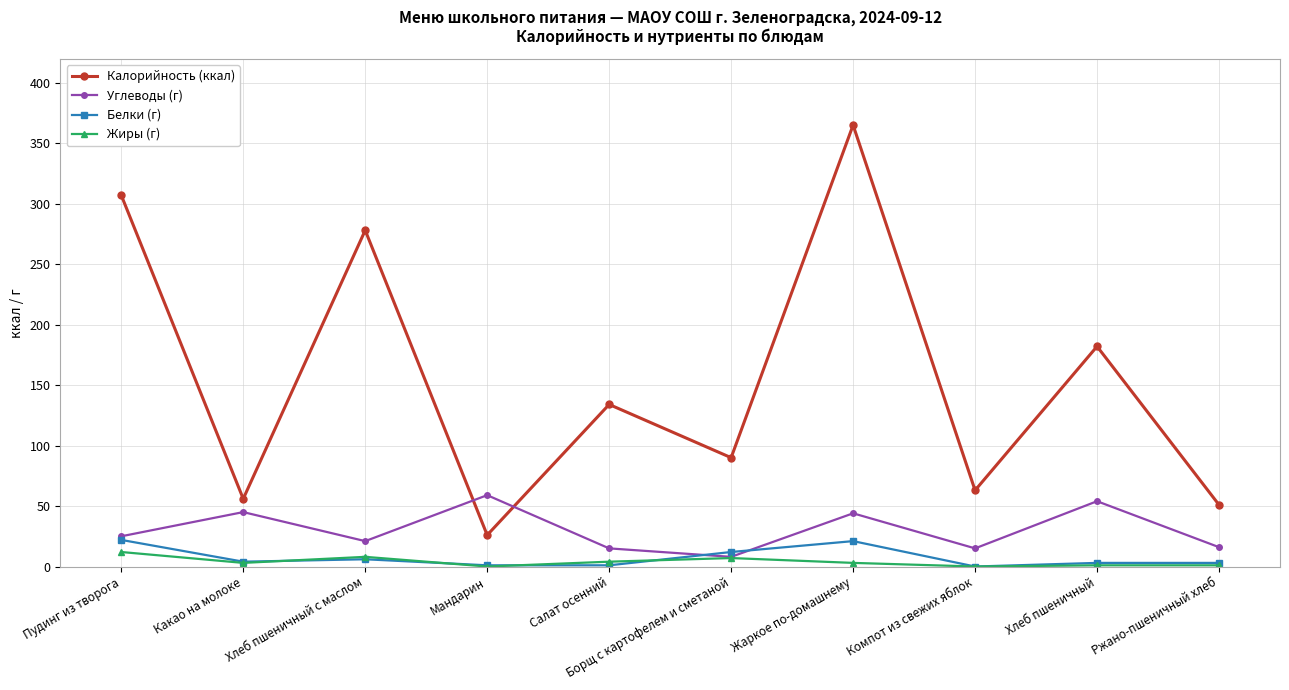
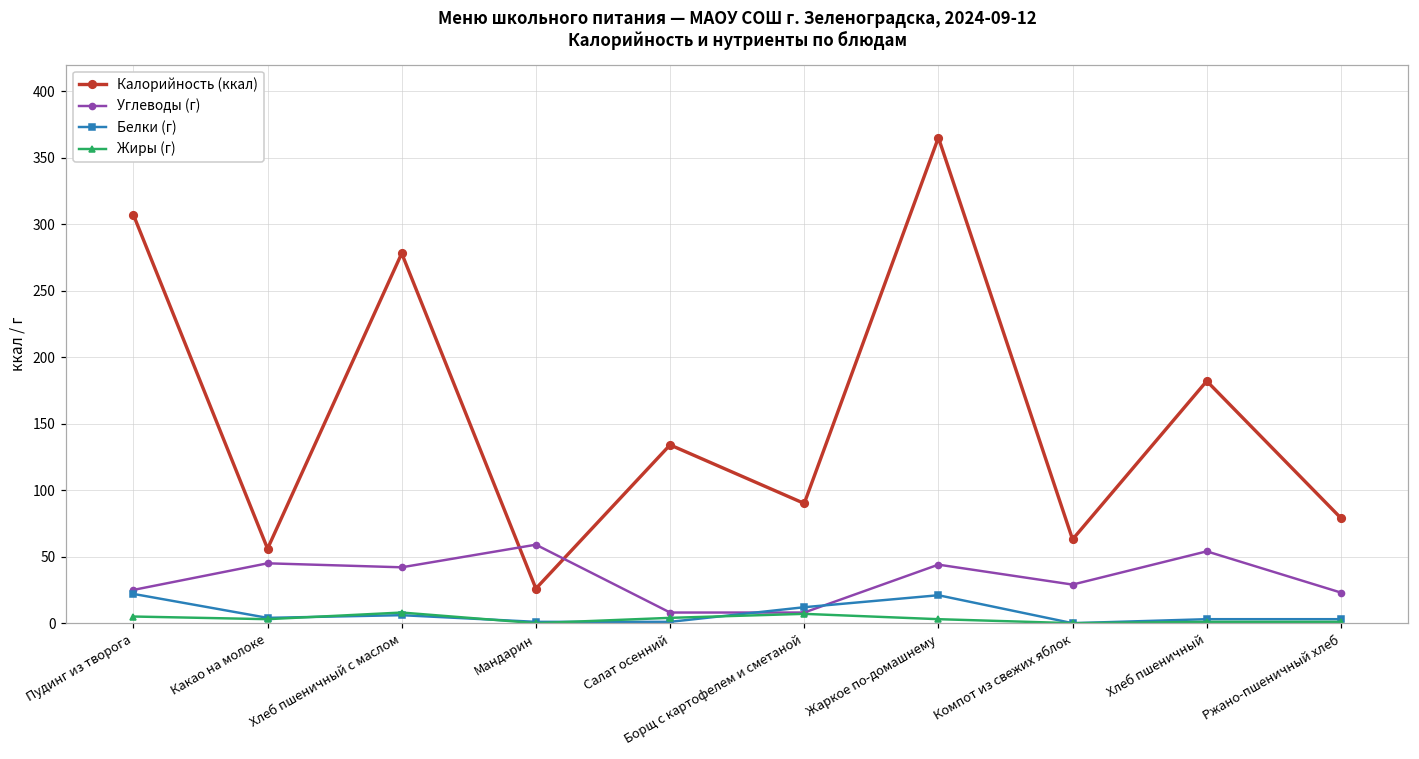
Жиры (г), Пудинг из творога: 12 -> 5
Углеводы (г), Хлеб пшеничный с маслом: 21 -> 42
Углеводы (г), Салат осенний: 15 -> 8
Углеводы (г), Компот из свежих яблок: 15 -> 29
Калорийность (ккал), Ржано-пшеничный хлеб: 51 -> 79
Углеводы (г), Ржано-пшеничный хлеб: 16 -> 23
